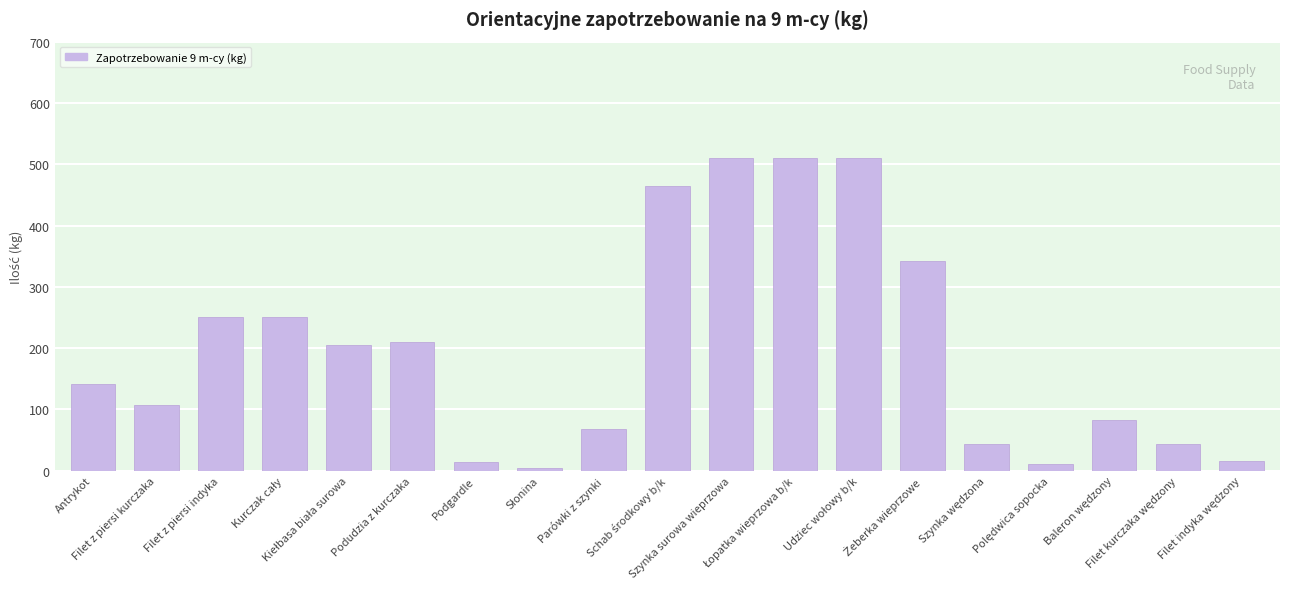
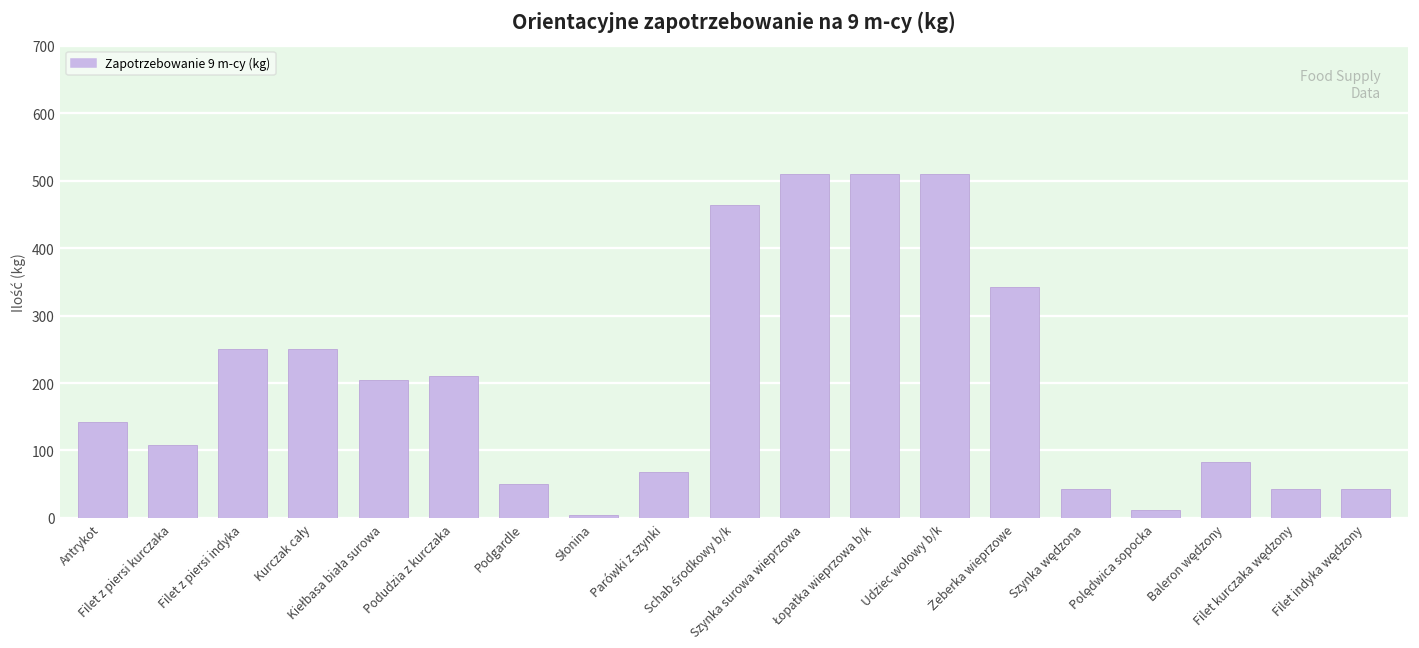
Podgardle: 20 -> 50
Filet indyka wędzony: 20 -> 40
